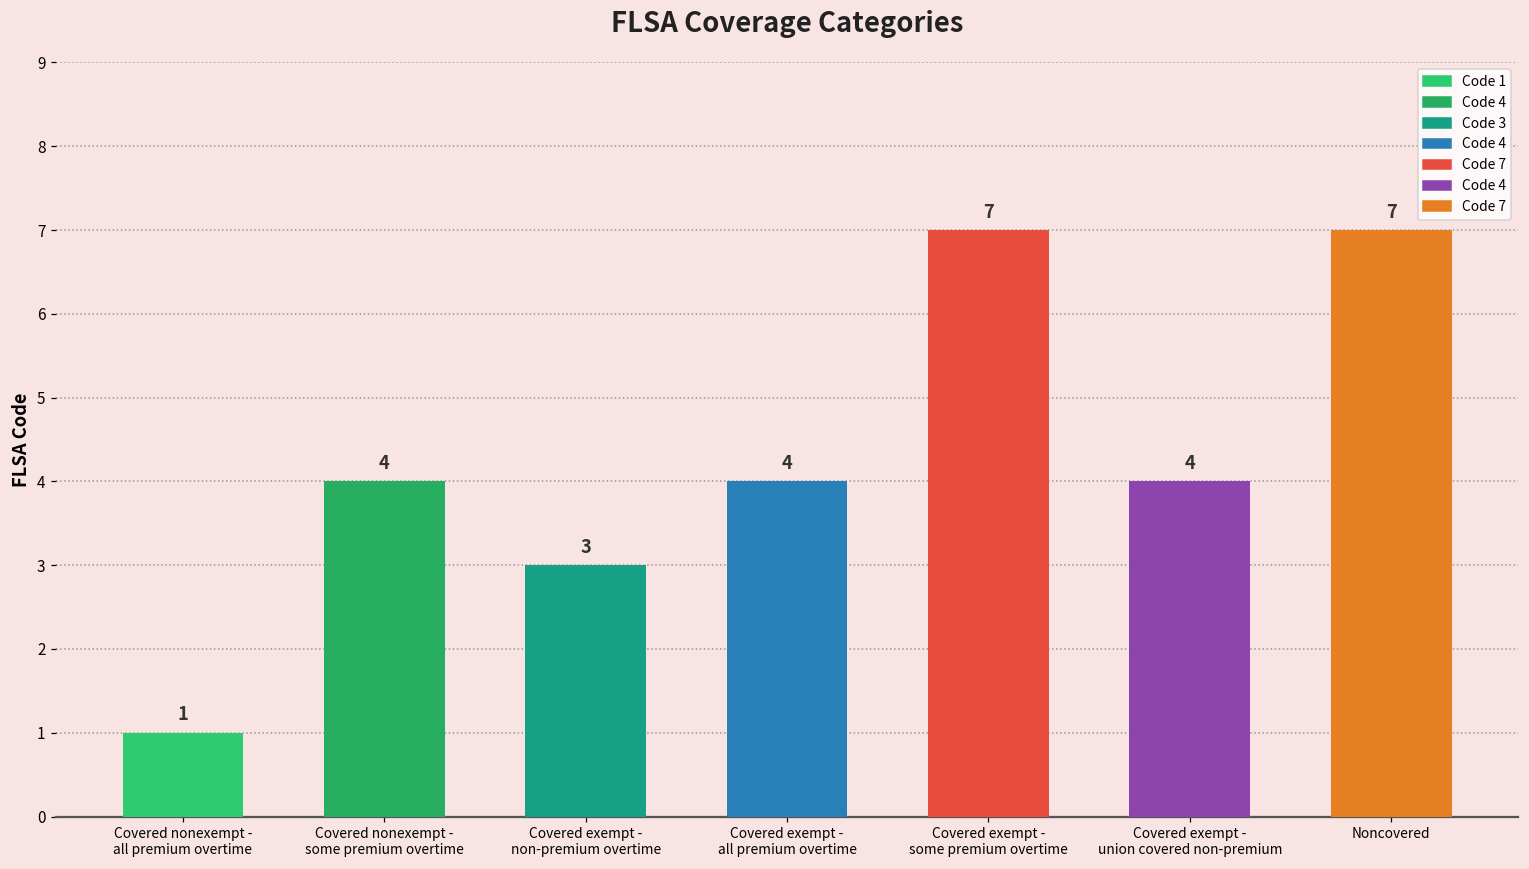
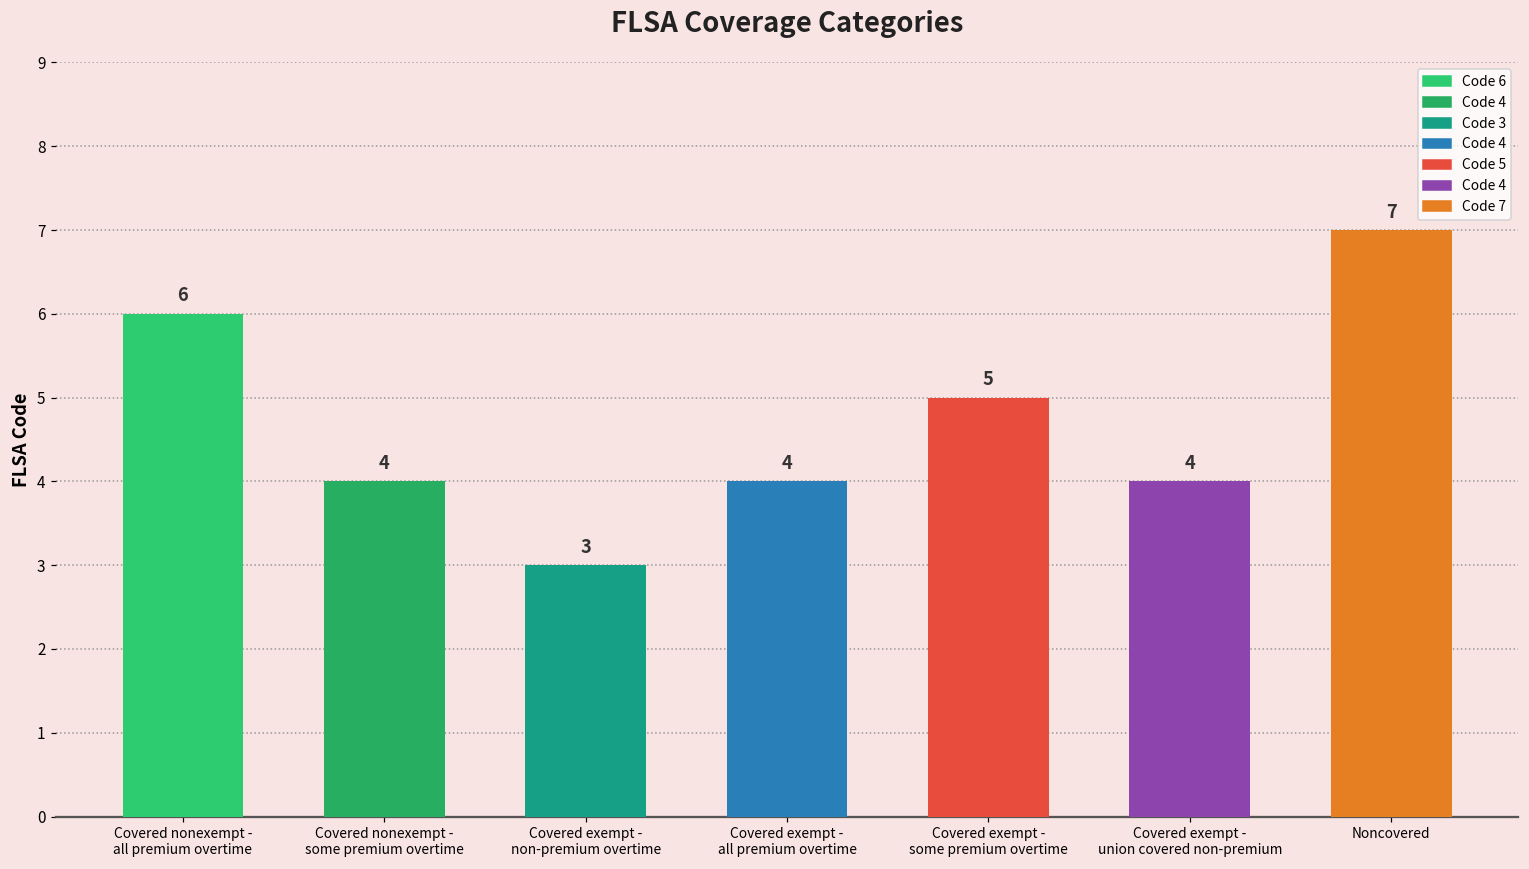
Covered nonexempt - all premium overtime: 1 -> 6
Covered exempt - some premium overtime: 7 -> 5
